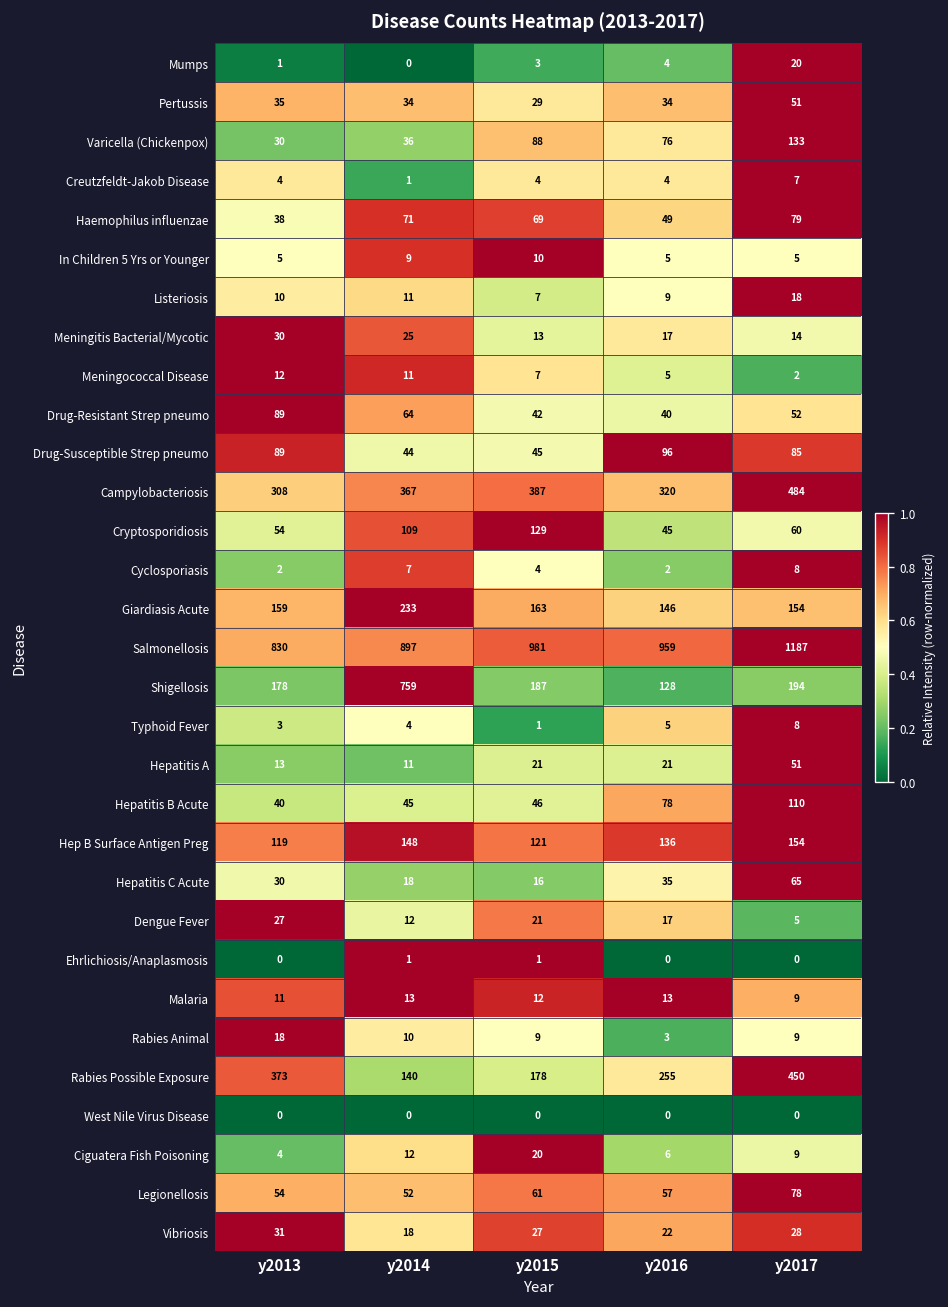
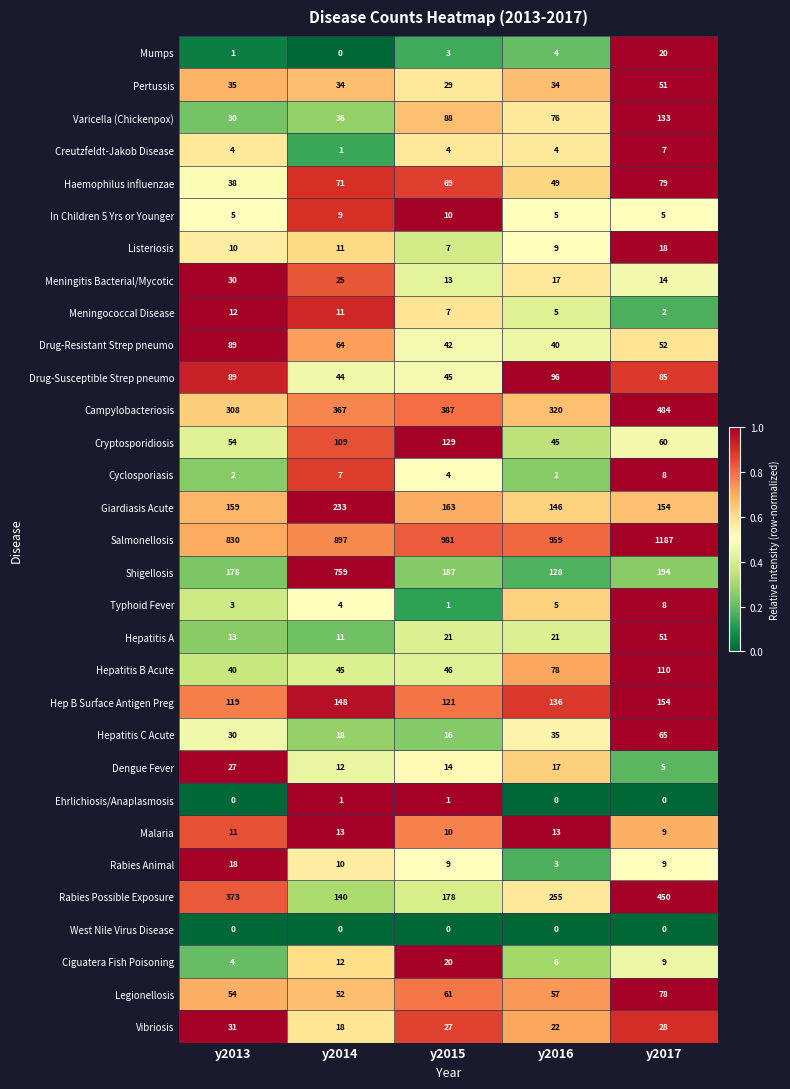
Dengue Fever, y2015: 21 -> 14
Malaria, y2015: 12 -> 10
